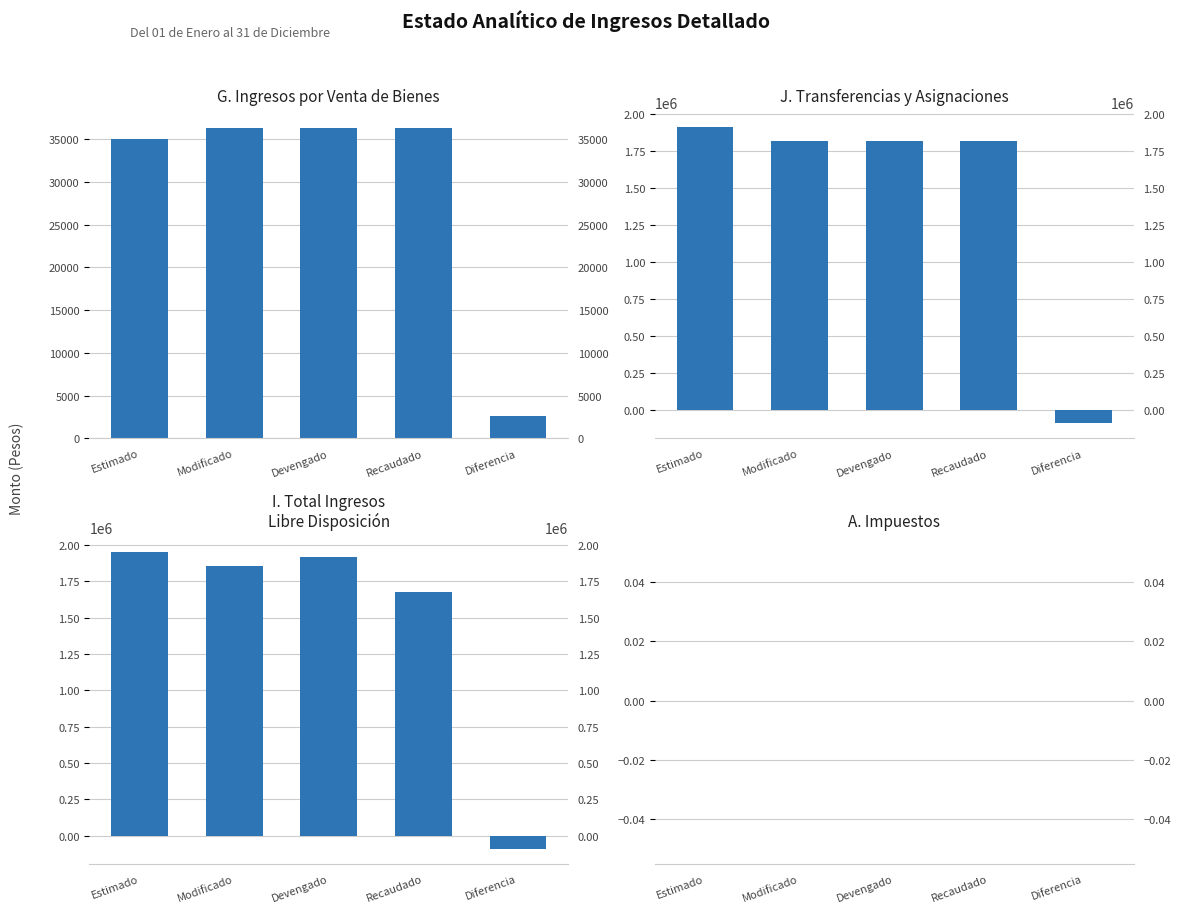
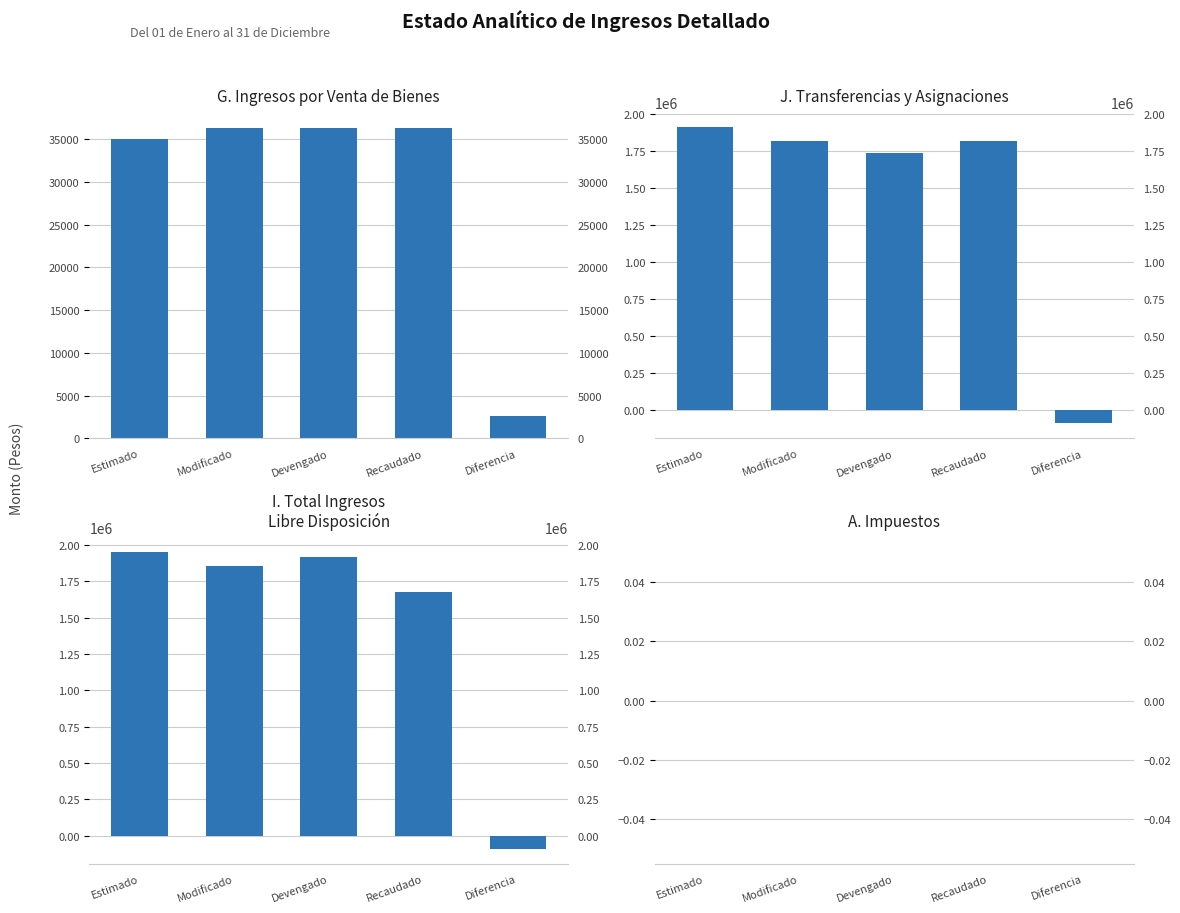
J. Transferencias y Asignaciones, Devengado: 1820000 -> 1740000
